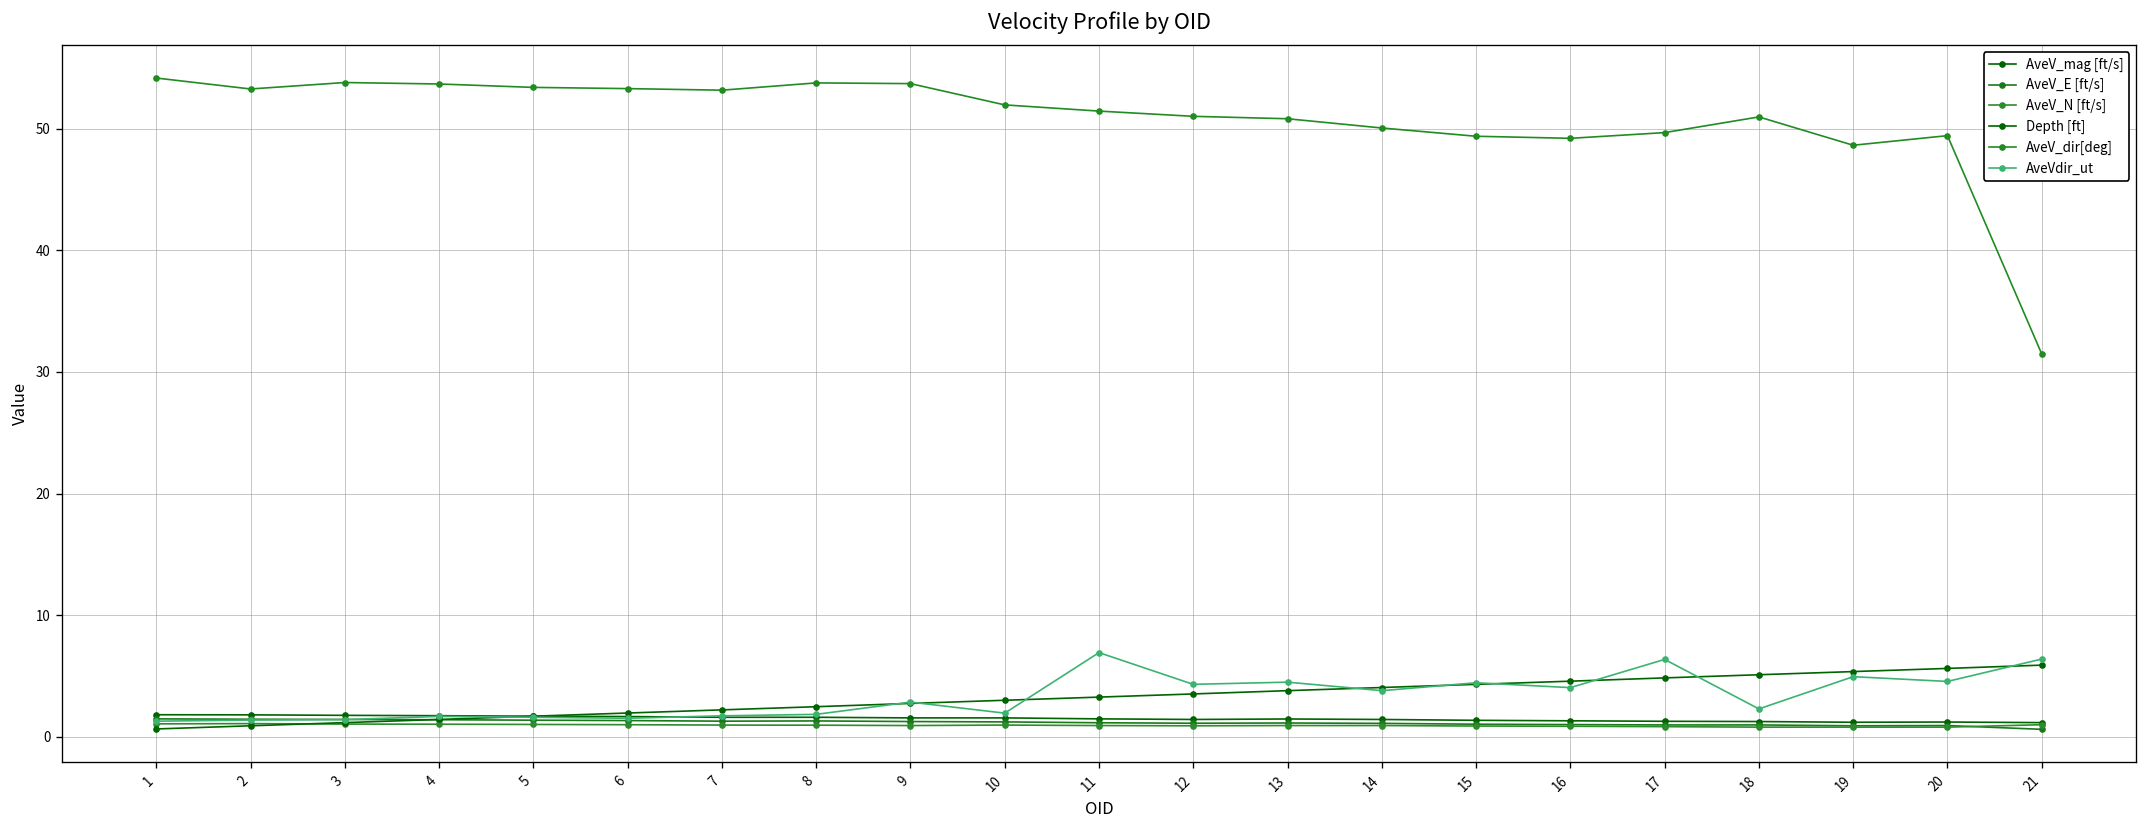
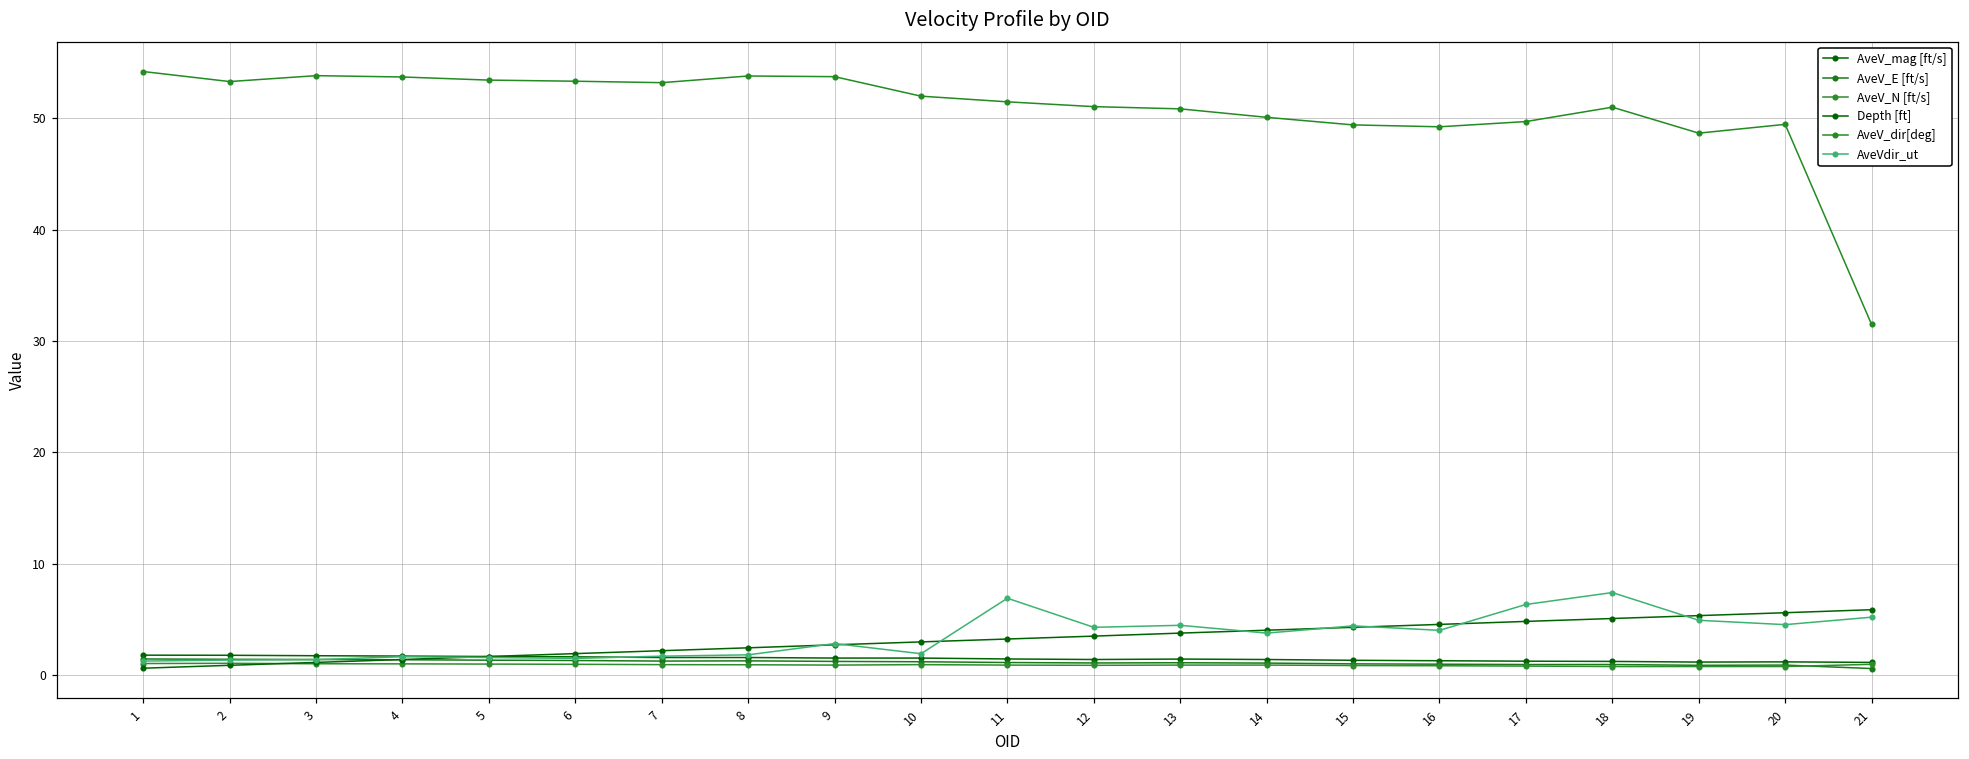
AveVdir_ut, 18: 2.3 -> 7.4
AveVdir_ut, 21: 6.4 -> 5.2
